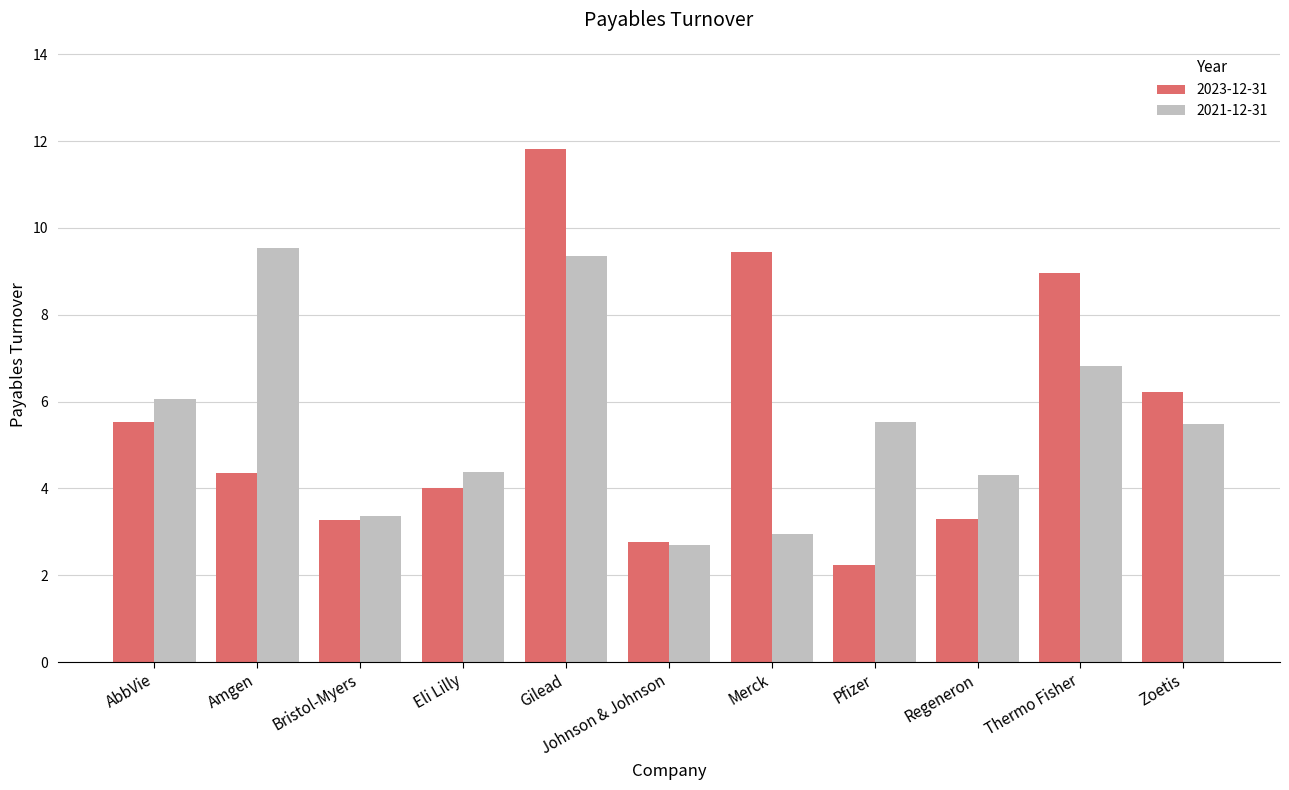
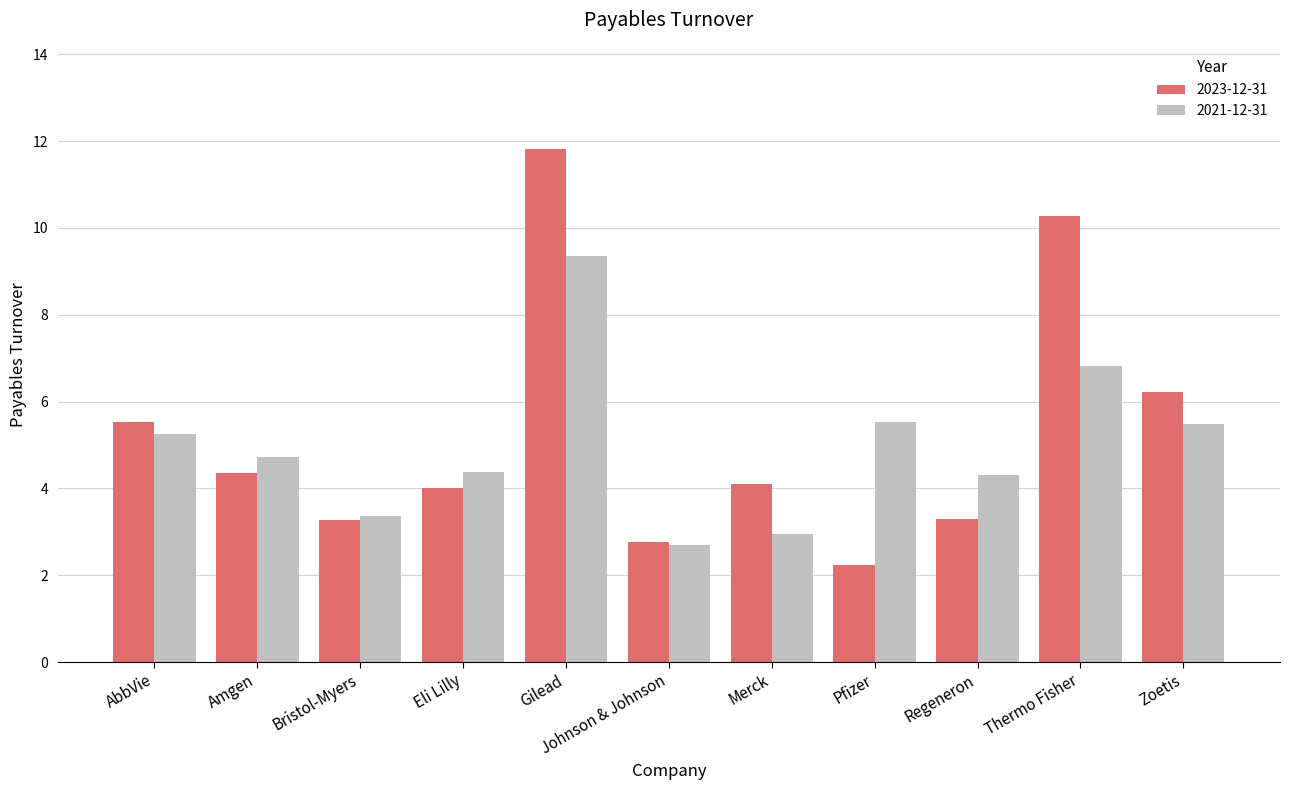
2021-12-31, AbbVie: 6.1 -> 5.3
2021-12-31, Amgen: 9.5 -> 4.7
2023-12-31, Merck: 9.4 -> 4.1
2023-12-31, Thermo Fisher: 9.0 -> 10.3
